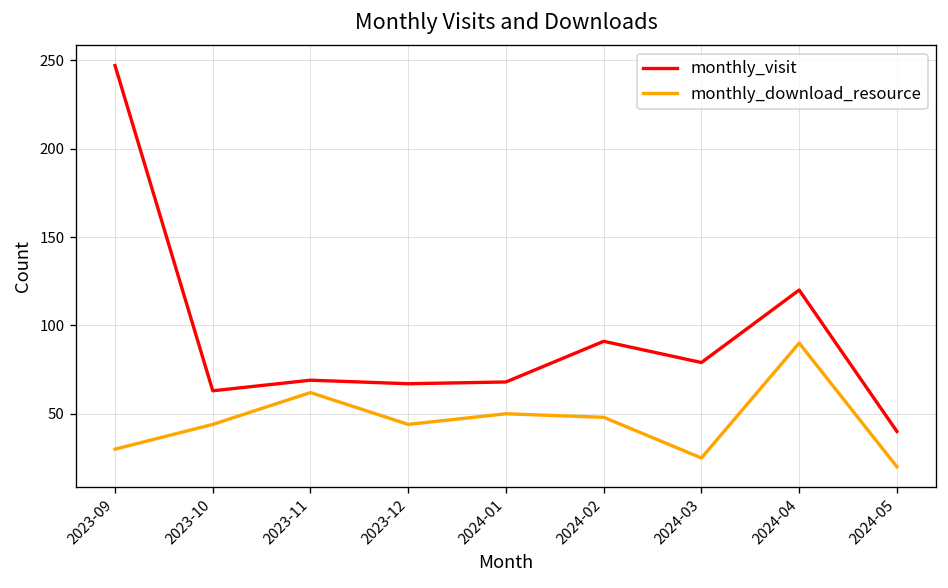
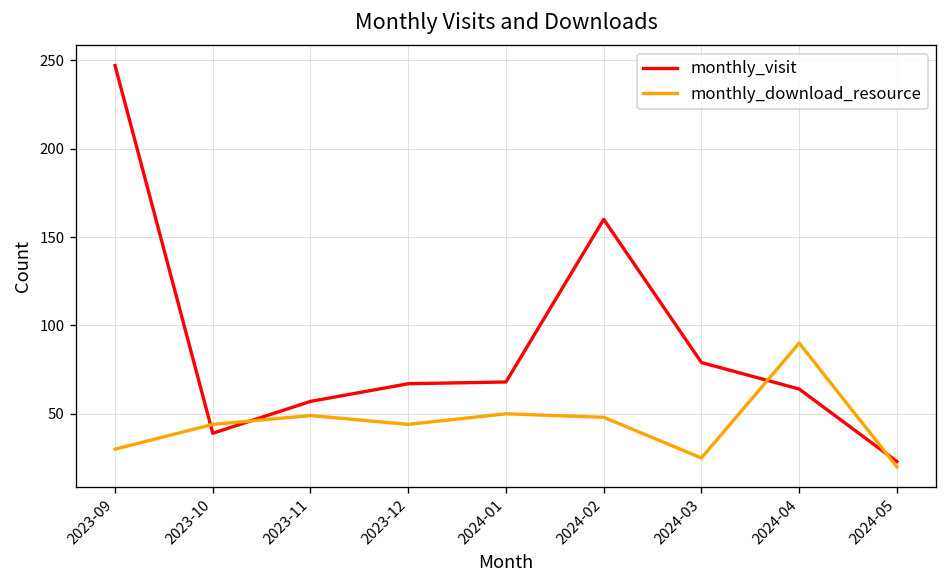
monthly_visit, 2023-10: 63 -> 39
monthly_visit, 2023-11: 69 -> 57
monthly_download_resource, 2023-11: 62 -> 49
monthly_visit, 2024-02: 91 -> 160
monthly_visit, 2024-04: 120 -> 64
monthly_visit, 2024-05: 40 -> 23
